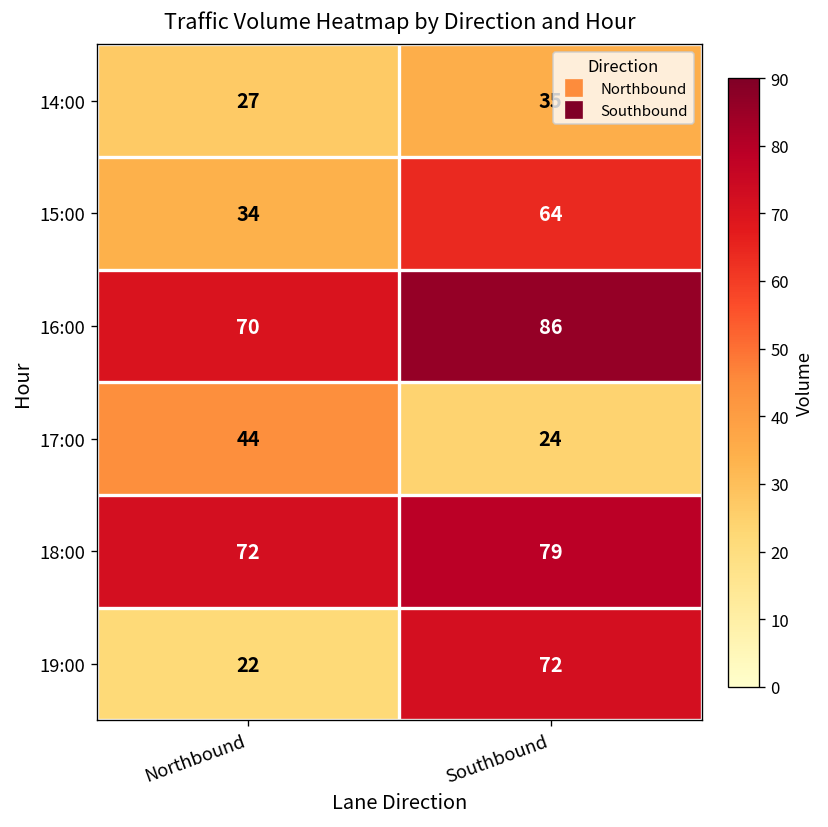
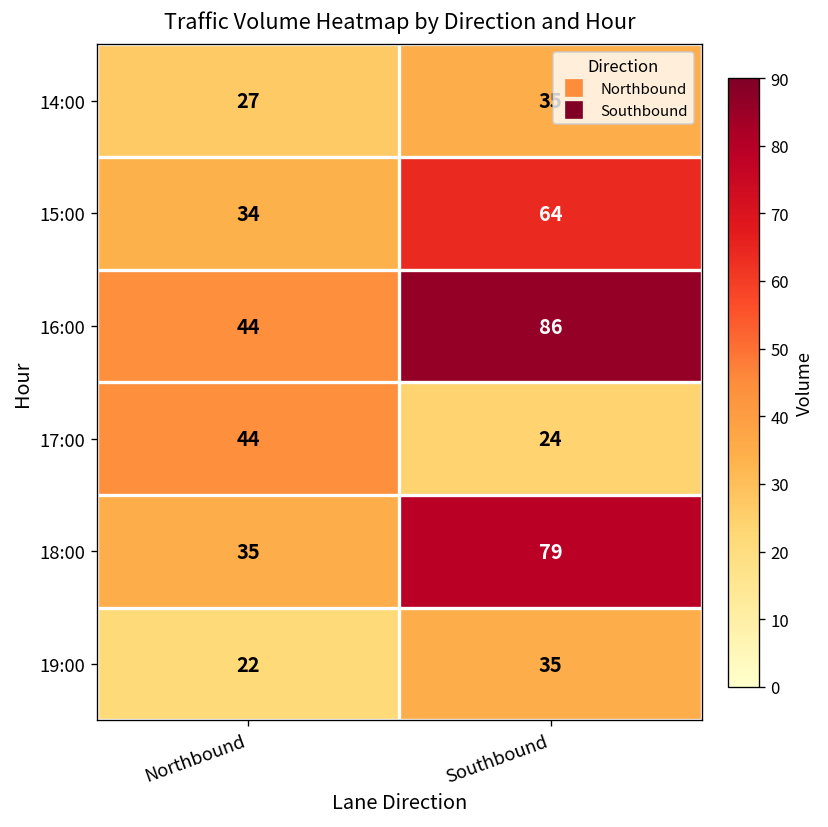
16:00, Northbound: 70 -> 44
18:00, Northbound: 72 -> 35
19:00, Southbound: 72 -> 35
